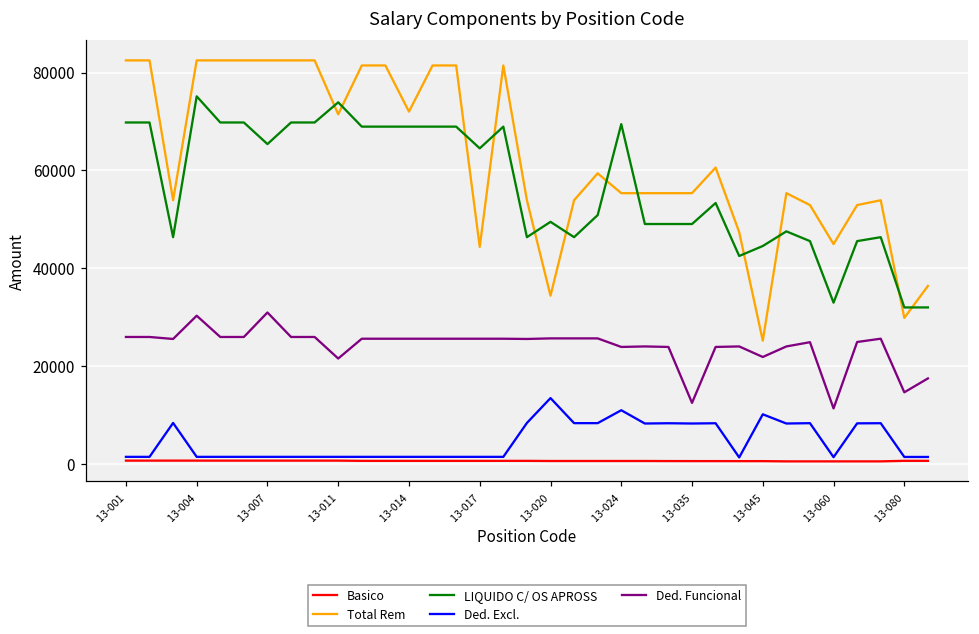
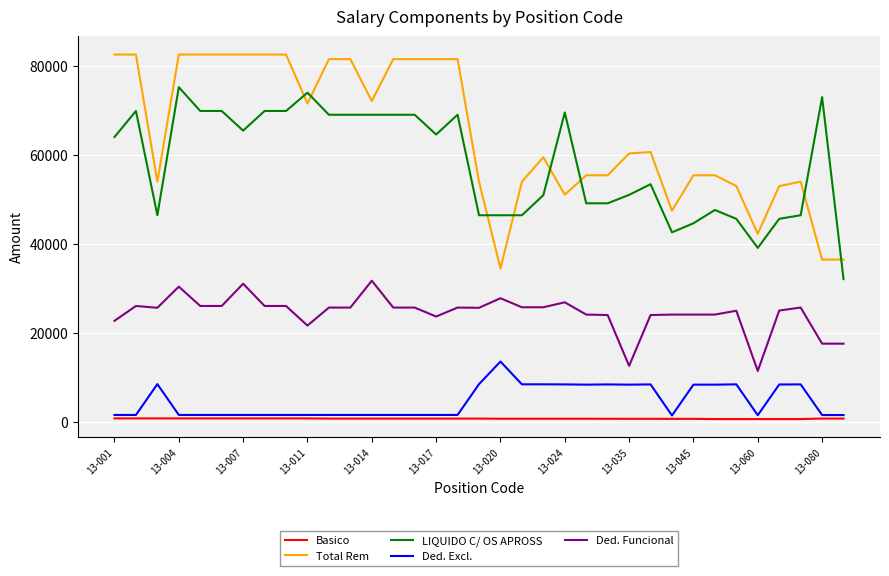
LIQUIDO C/ OS APROSS, 13-001: 70000 -> 64000
Ded. Funcional, 13-001: 26000 -> 23000
Ded. Funcional, 13-014: 26000 -> 32000
Total Rem, 13-017: 44000 -> 81000
Ded. Funcional, 13-017: 26000 -> 24000
LIQUIDO C/ OS APROSS, 13-020: 50000 -> 46000
Ded. Funcional, 13-020: 26000 -> 28000
Total Rem, 13-024: 55000 -> 51000
Ded. Excl., 13-024: 11000 -> 8000
Ded. Funcional, 13-024: 24000 -> 27000
Total Rem, 13-035: 55000 -> 60000
LIQUIDO C/ OS APROSS, 13-035: 49000 -> 51000
Total Rem, 13-045: 25000 -> 55000
Ded. Excl., 13-045: 10000 -> 8000
Ded. Funcional, 13-045: 22000 -> 24000
Total Rem, 13-060: 45000 -> 42000
LIQUIDO C/ OS APROSS, 13-060: 33000 -> 39000
Total Rem, 13-080: 30000 -> 36000
LIQUIDO C/ OS APROSS, 13-080: 32000 -> 73000
Ded. Funcional, 13-080: 15000 -> 18000
